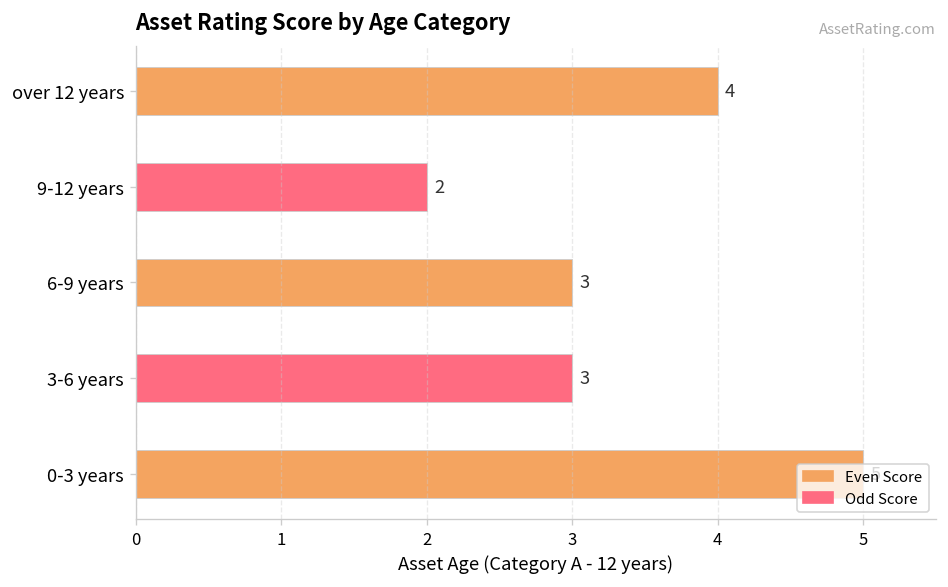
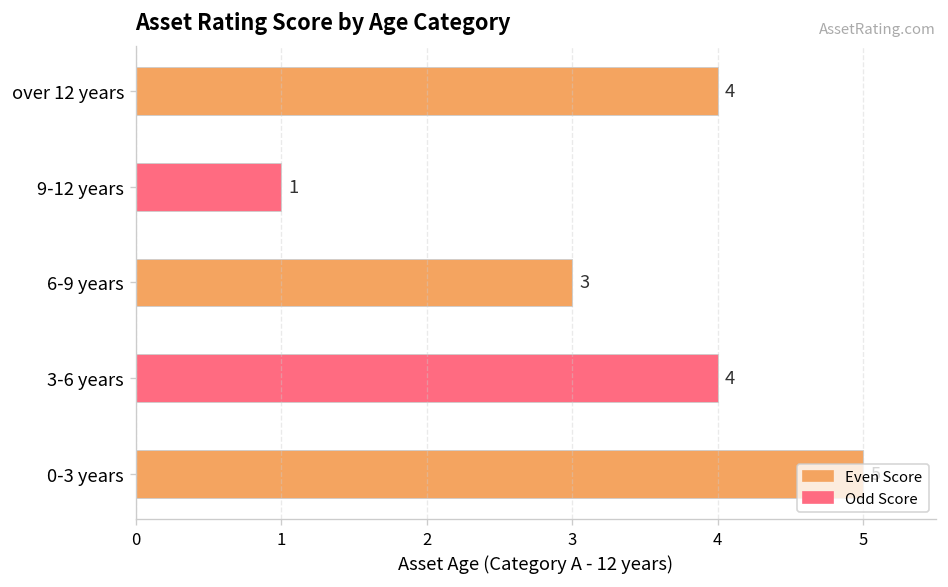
9-12 years: 2 -> 1
3-6 years: 3 -> 4
